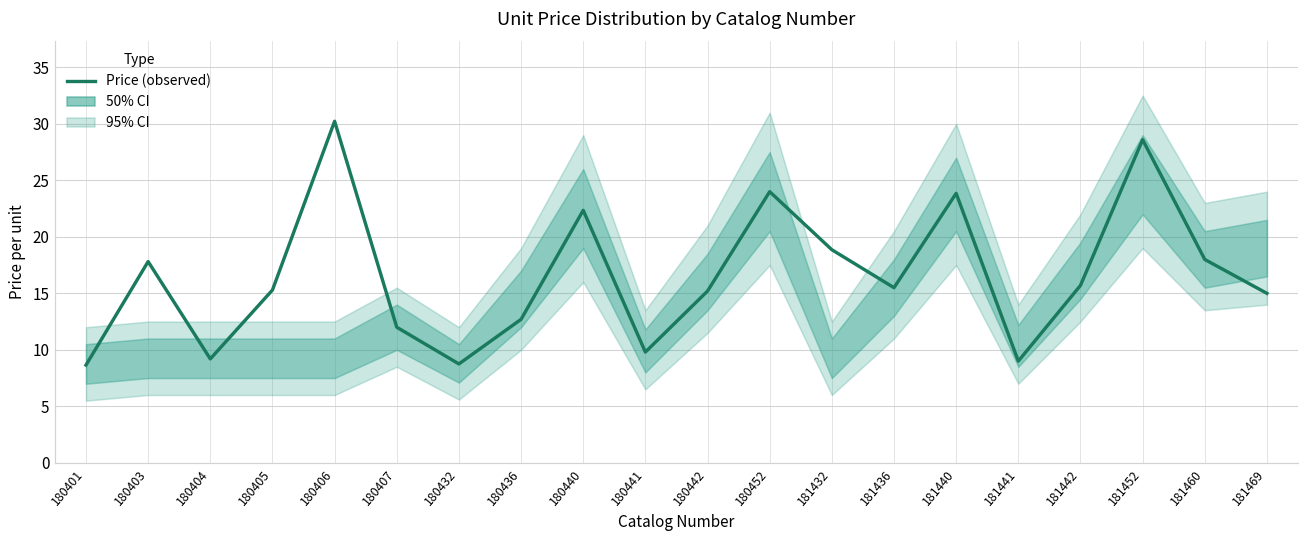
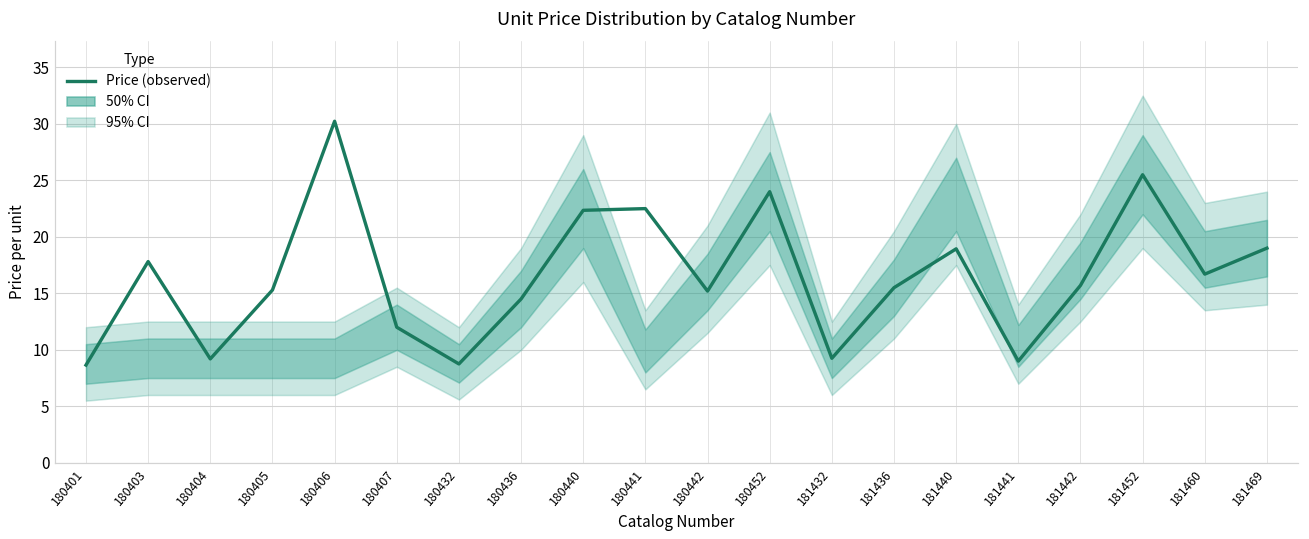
Price (observed), 180436: 12.7 -> 14.5
Price (observed), 180441: 9.8 -> 22.5
Price (observed), 181432: 18.9 -> 9.3
Price (observed), 181440: 23.9 -> 18.9
Price (observed), 181452: 28.6 -> 25.5
Price (observed), 181460: 18.0 -> 16.7
Price (observed), 181469: 15 -> 19
